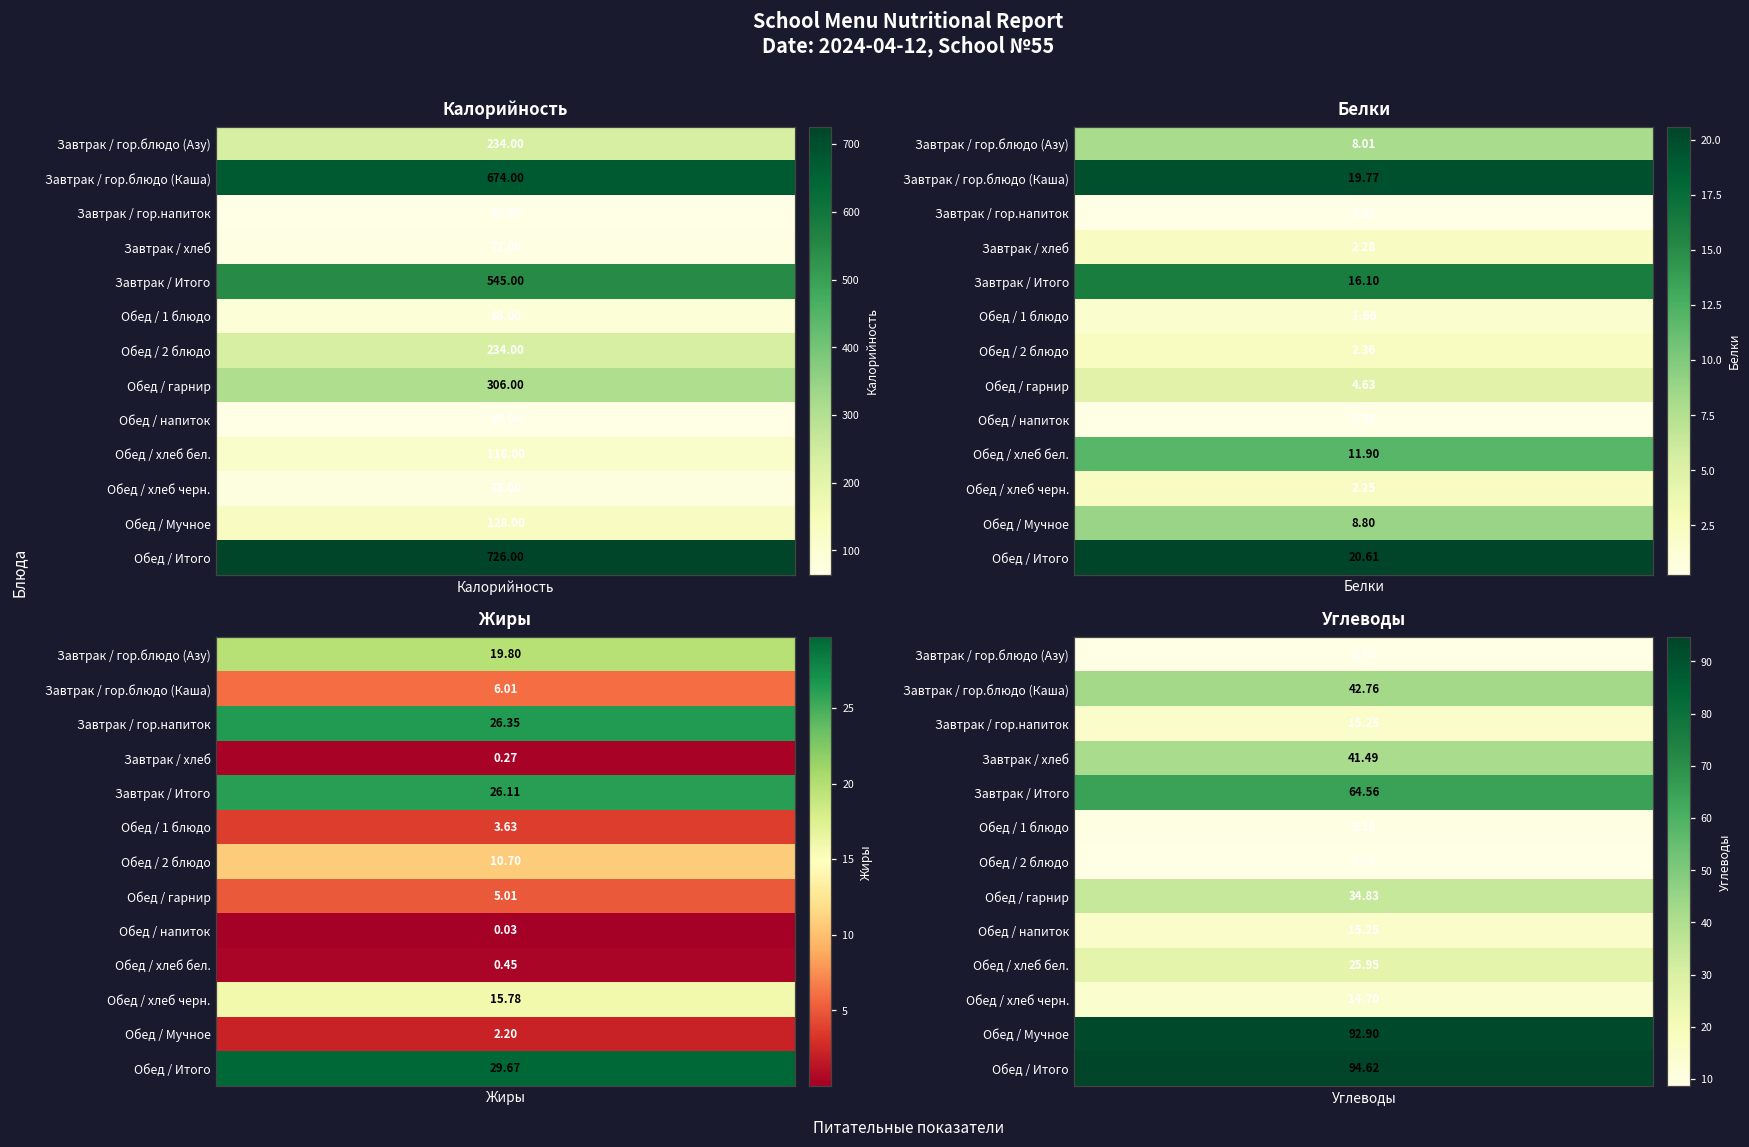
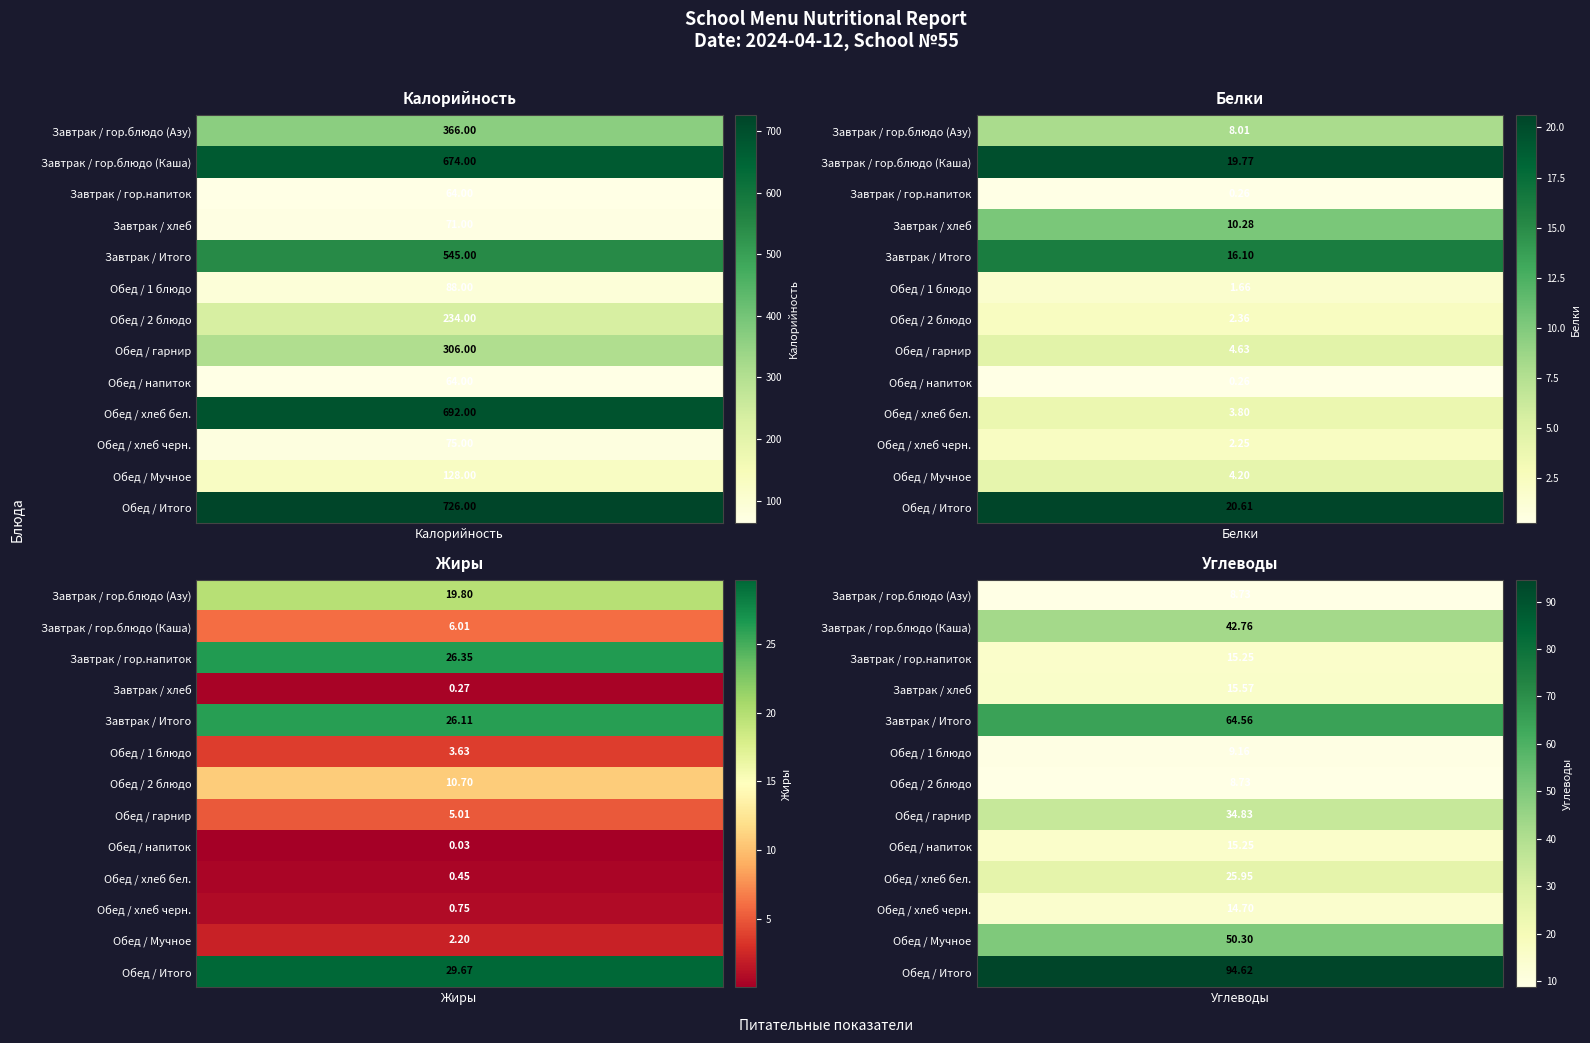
Калорийность, Завтрак / гор.блюдо (Азу), Калорийность: 234.00 -> 366.00
Калорийность, Обед / хлеб бел., Калорийность: 118.00 -> 692.00
Белки, Завтрак / хлеб, Белки: 2.28 -> 10.28
Белки, Обед / хлеб бел., Белки: 11.90 -> 3.80
Белки, Обед / Мучное, Белки: 8.80 -> 4.20
Жиры, Обед / хлеб черн., Жиры: 15.78 -> 0.75
Углеводы, Завтрак / хлеб, Углеводы: 41.49 -> 15.57
Углеводы, Обед / Мучное, Углеводы: 92.90 -> 50.30
